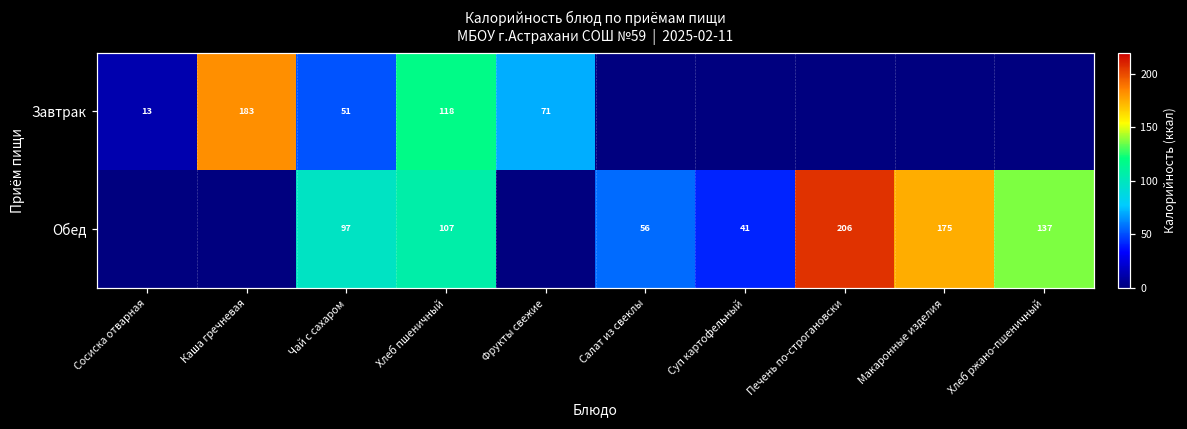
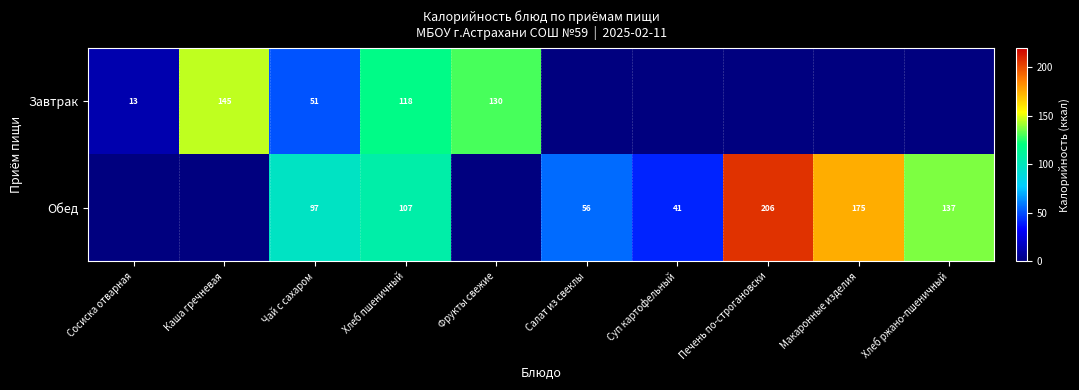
Завтрак, Каша гречневая: 183 -> 145
Завтрак, Фрукты свежие: 71 -> 130
